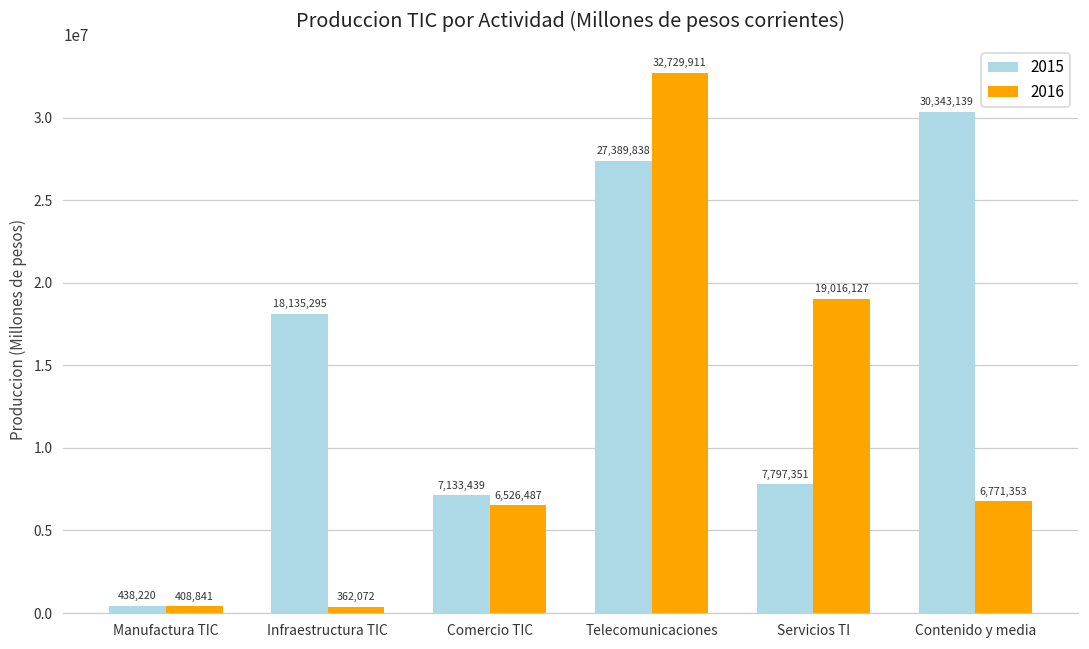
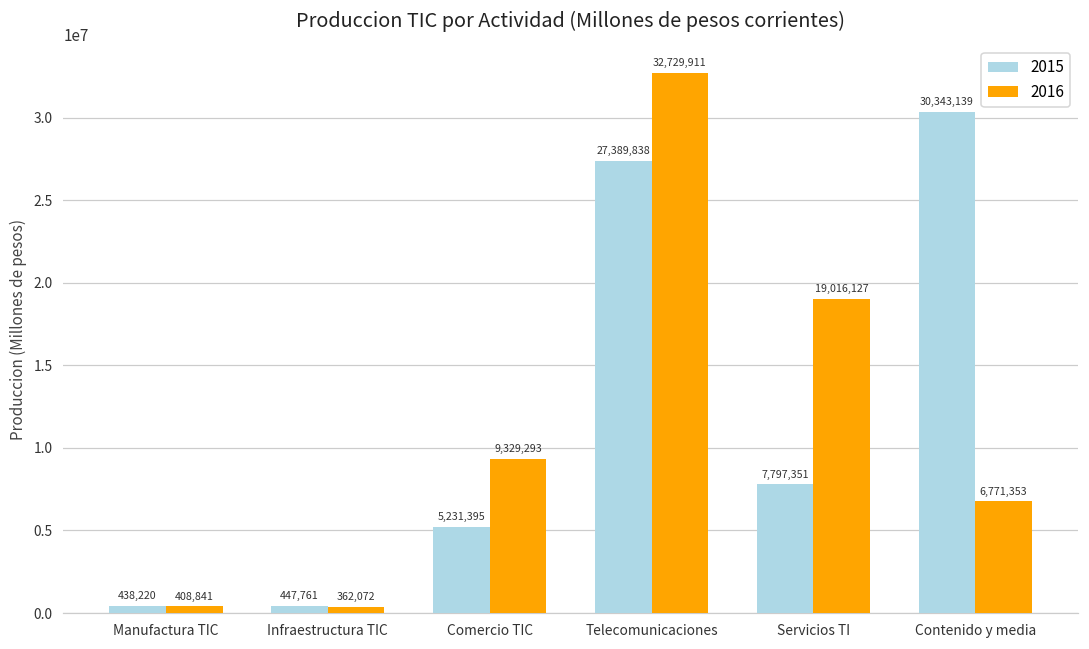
2015, Infraestructura TIC: 18,135,295 -> 447,761
2015, Comercio TIC: 7,133,439 -> 5,231,395
2016, Comercio TIC: 6,526,487 -> 9,329,293
